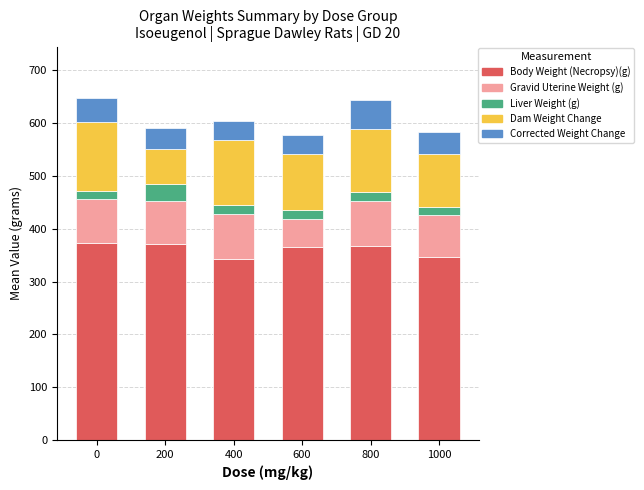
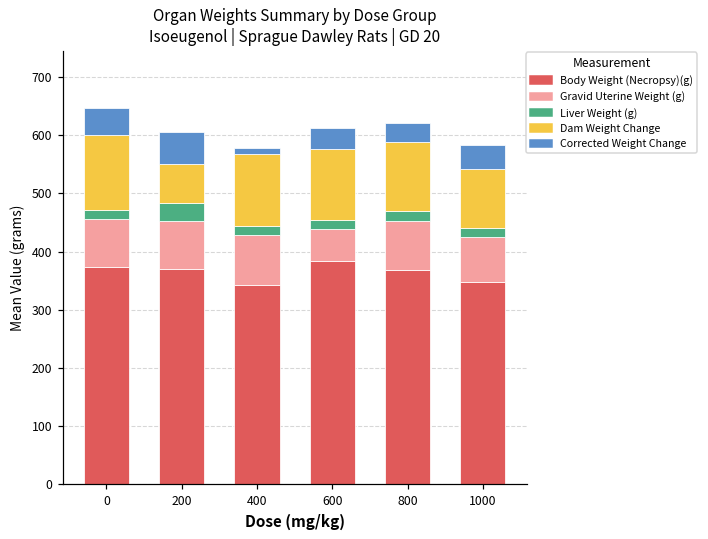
Corrected Weight Change, 200: 40 -> 50
Corrected Weight Change, 400: 40 -> 10
Body Weight (Necropsy)(g), 600: 370 -> 380
Dam Weight Change, 600: 100 -> 120
Corrected Weight Change, 800: 60 -> 30
